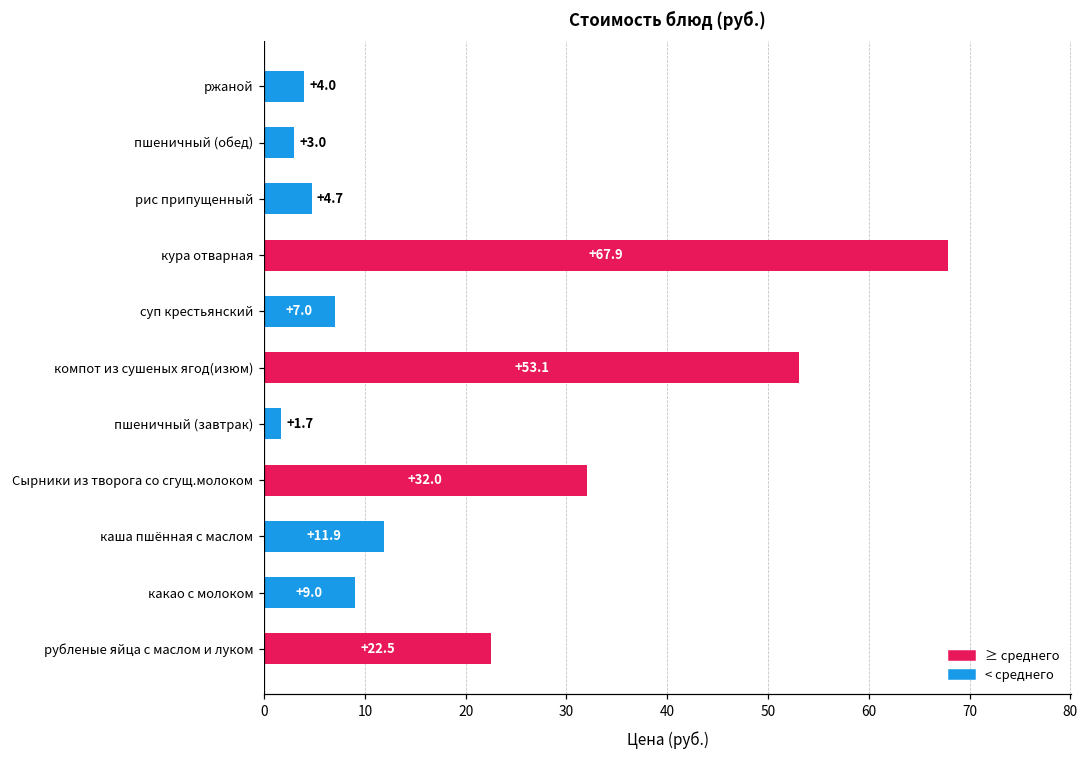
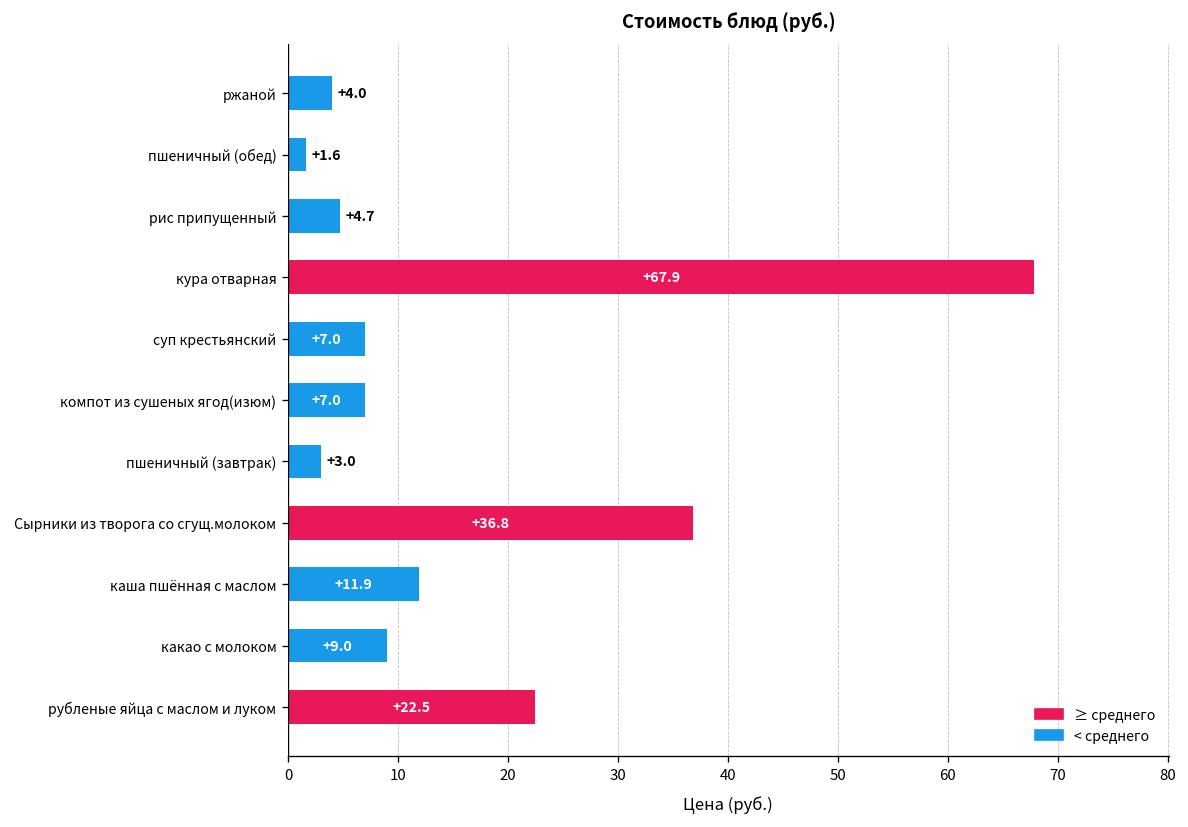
пшеничный (обед): +3.0 -> +1.6
компот из сушеных ягод(изюм): +53.1 -> +7.0
пшеничный (завтрак): +1.7 -> +3.0
Сырники из творога со сгущ.молоком: +32.0 -> +36.8
